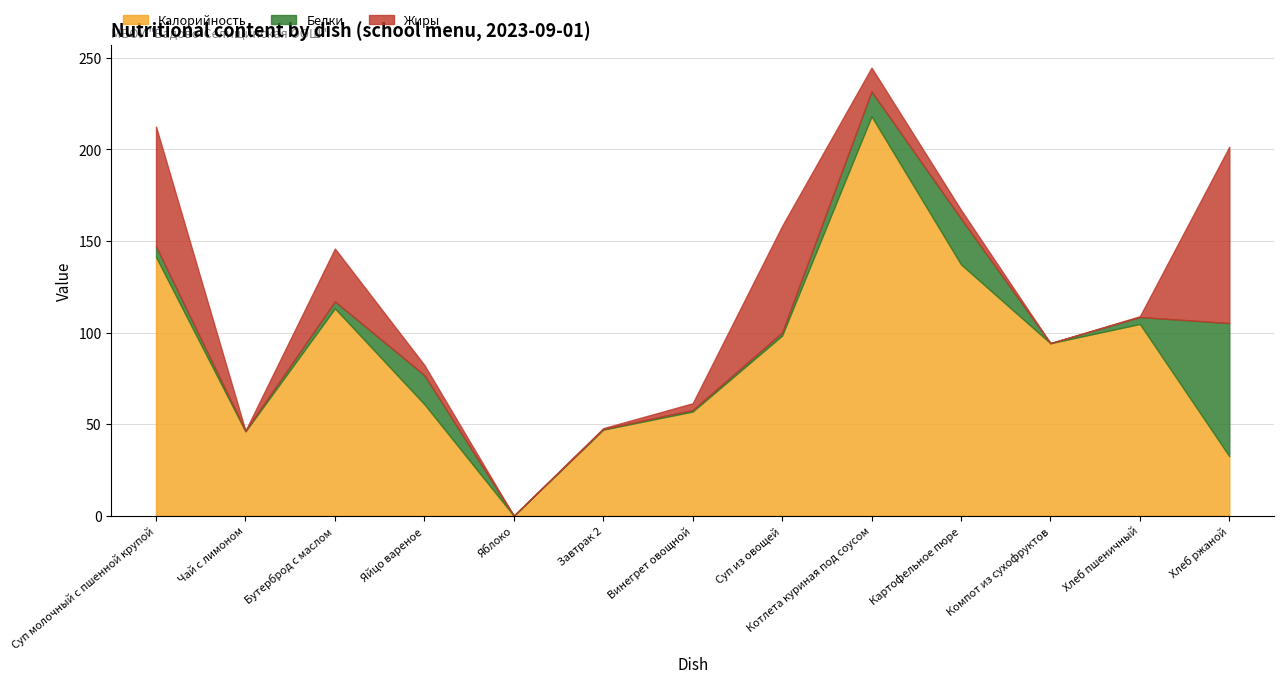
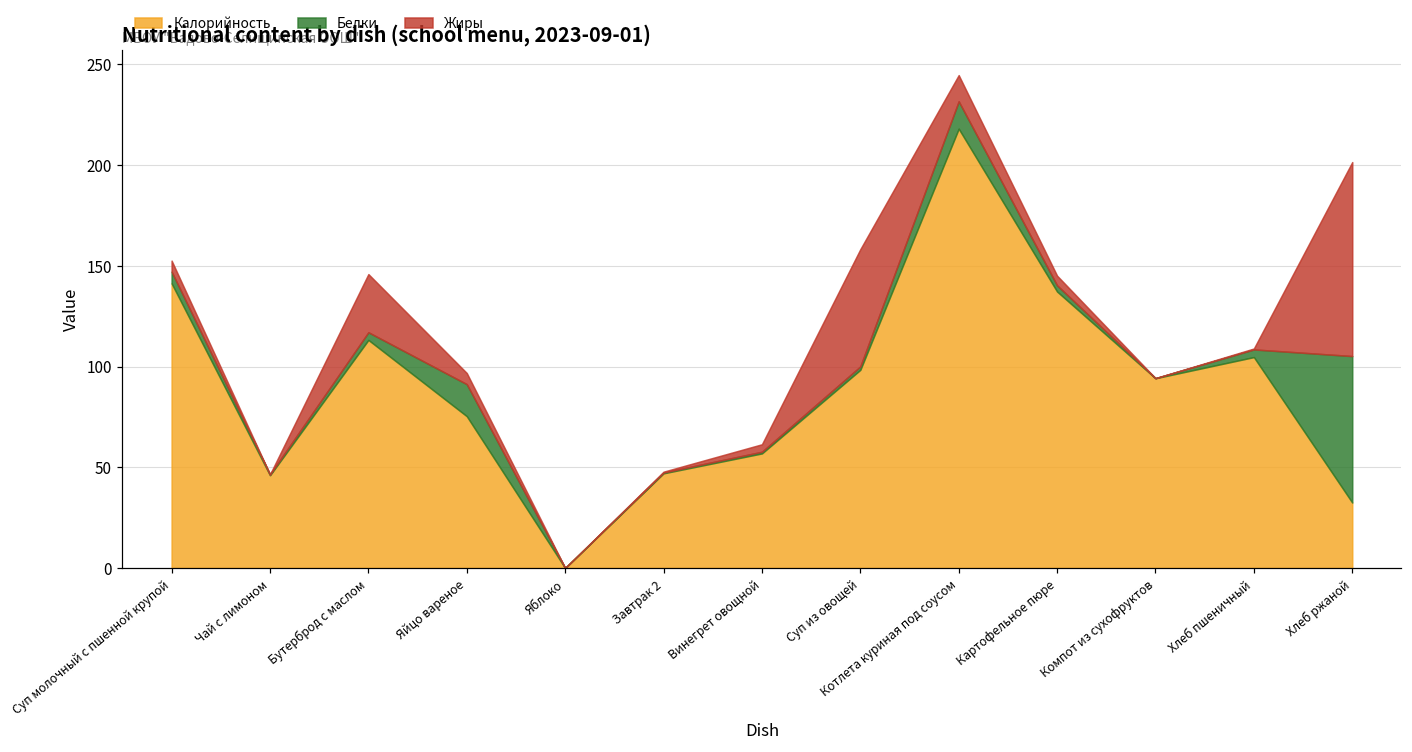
Жиры, Суп молочный с пшенной крупой: 65 -> 5
Калорийность, Яйцо вареное: 61 -> 75
Белки, Картофельное пюре: 25 -> 3
